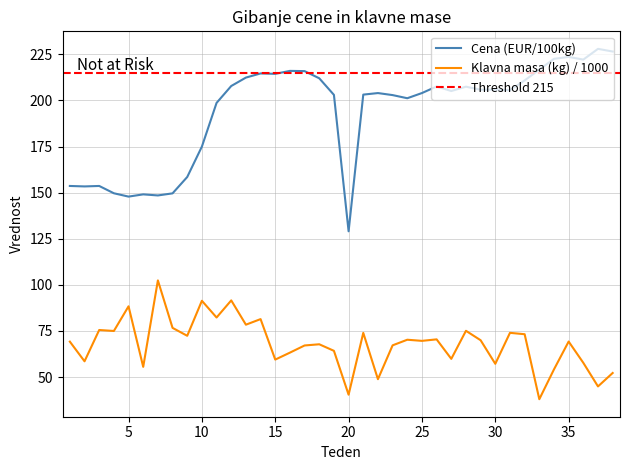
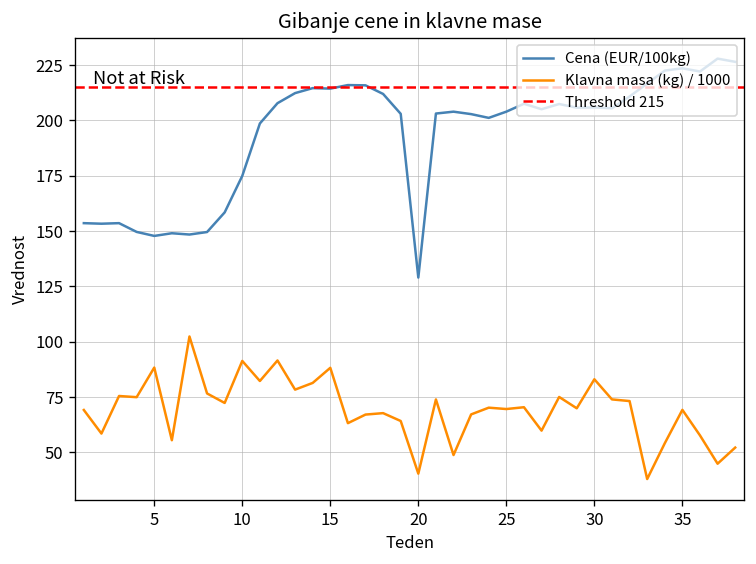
Klavna masa (kg) / 1000, 15: 59 -> 88
Klavna masa (kg) / 1000, 30: 57 -> 83
